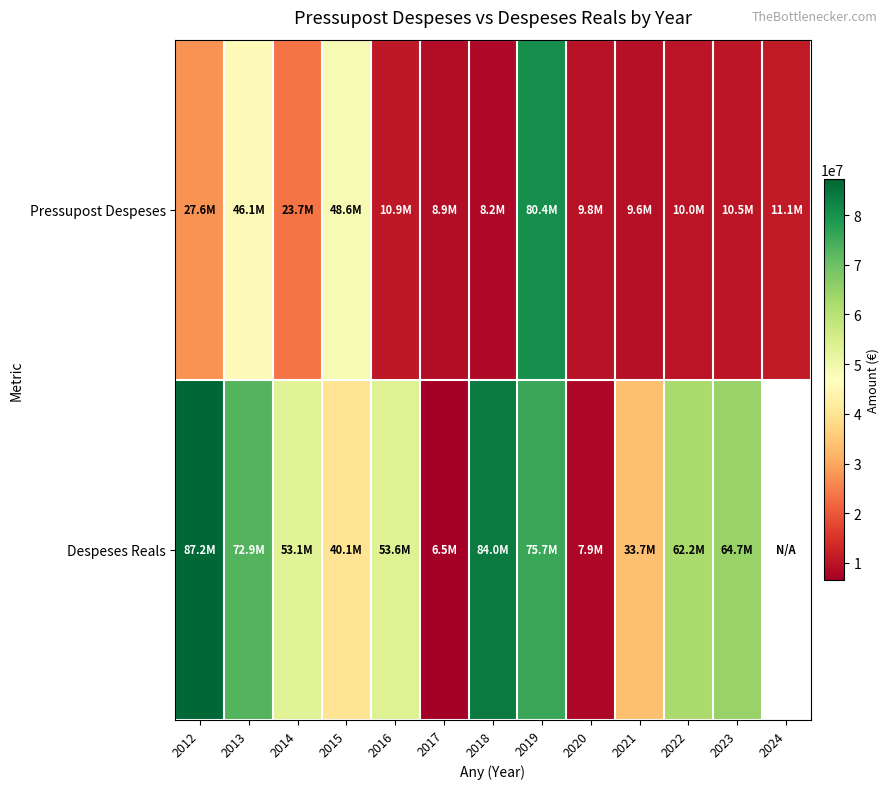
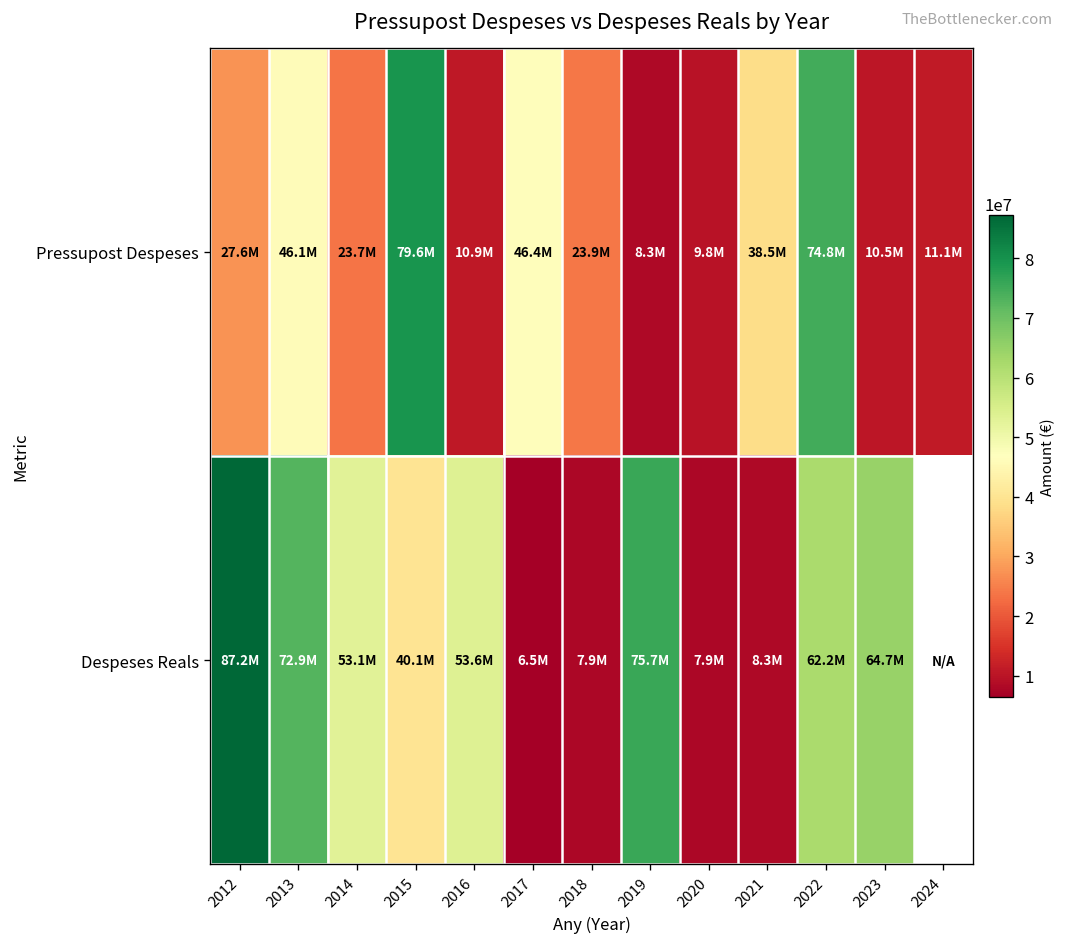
Pressupost Despeses, 2015: 48.6M -> 79.6M
Pressupost Despeses, 2017: 8.9M -> 46.4M
Pressupost Despeses, 2018: 8.2M -> 23.9M
Pressupost Despeses, 2019: 80.4M -> 8.3M
Pressupost Despeses, 2021: 9.6M -> 38.5M
Pressupost Despeses, 2022: 10.0M -> 74.8M
Despeses Reals, 2018: 84.0M -> 7.9M
Despeses Reals, 2021: 33.7M -> 8.3M
